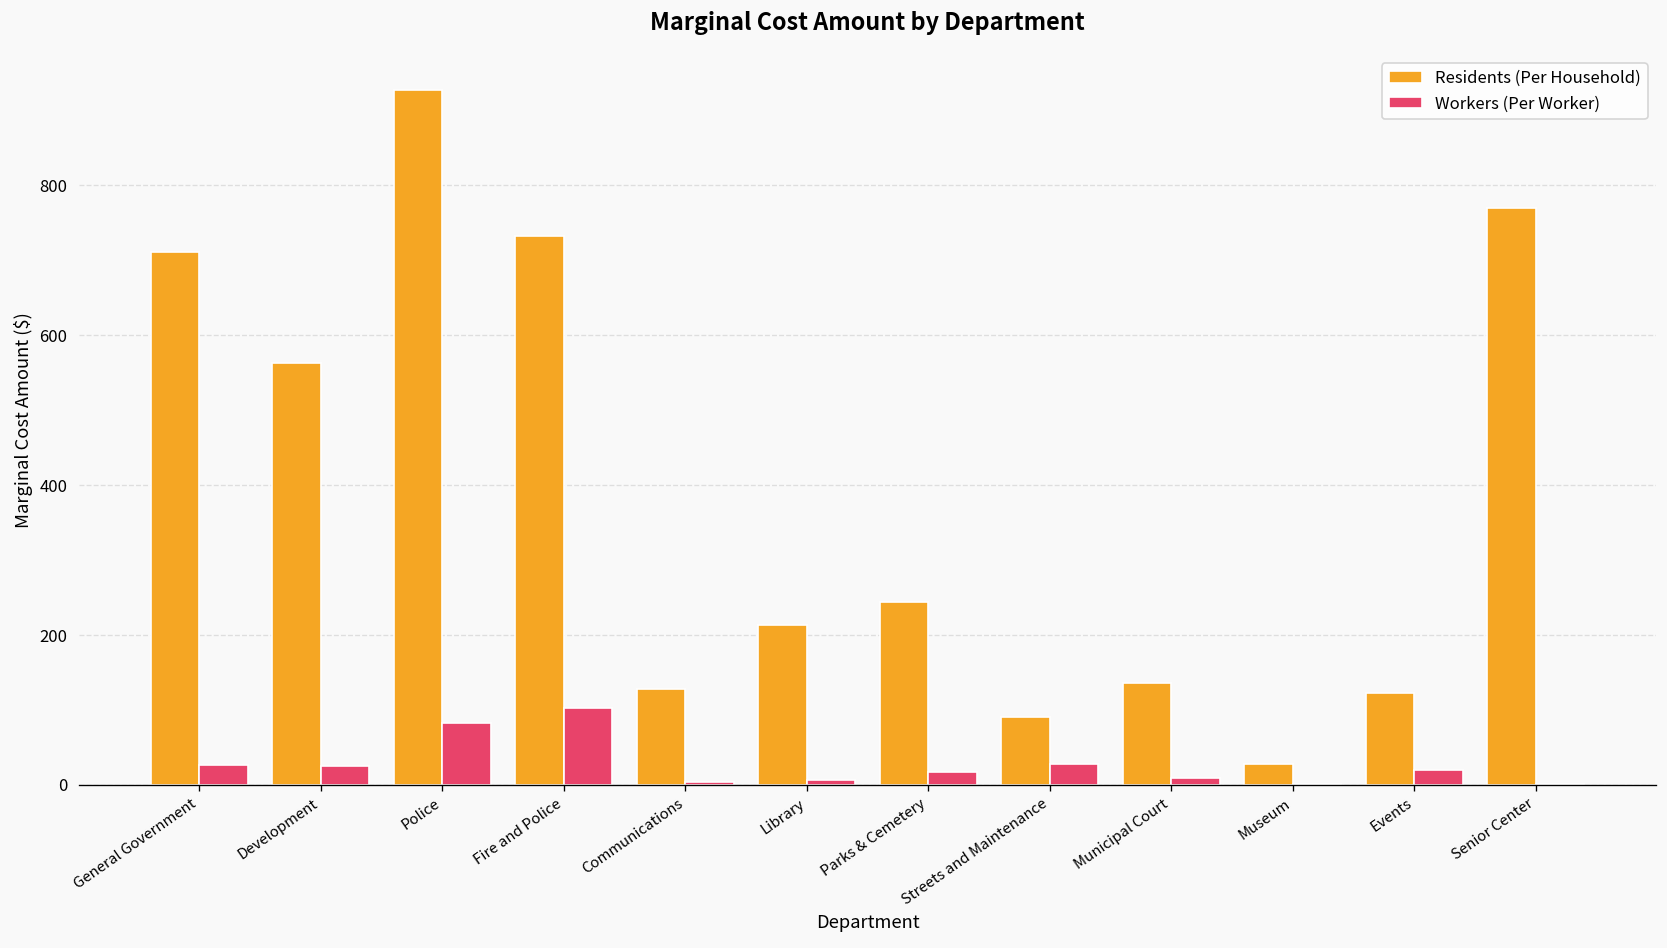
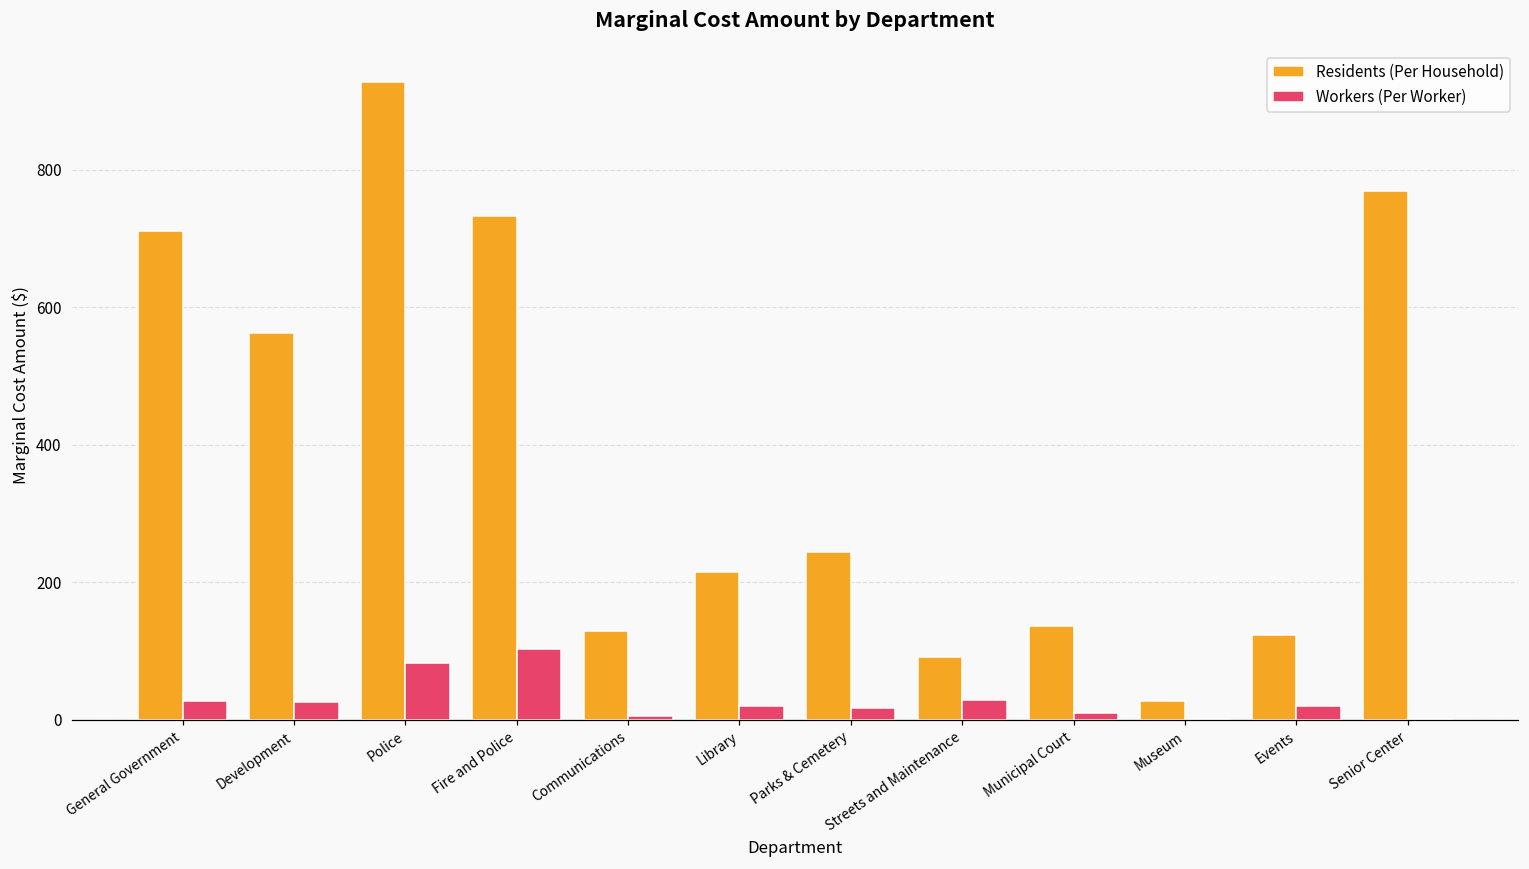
Workers (Per Worker), Library: 10 -> 20
